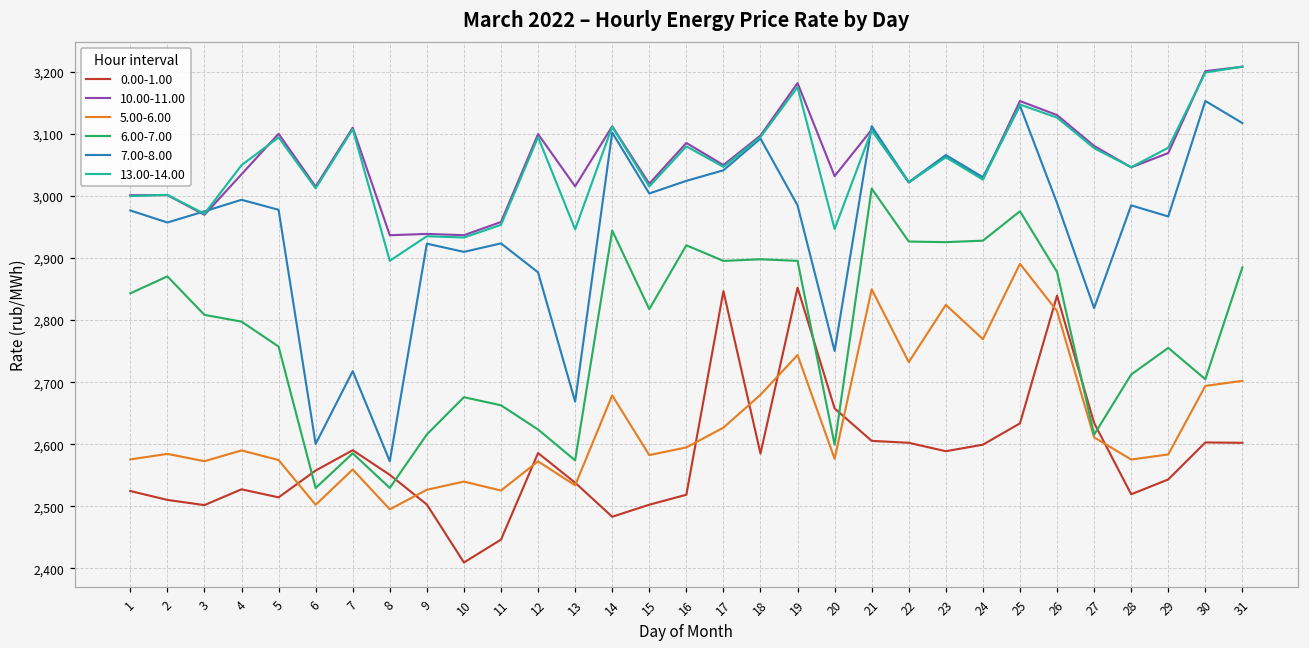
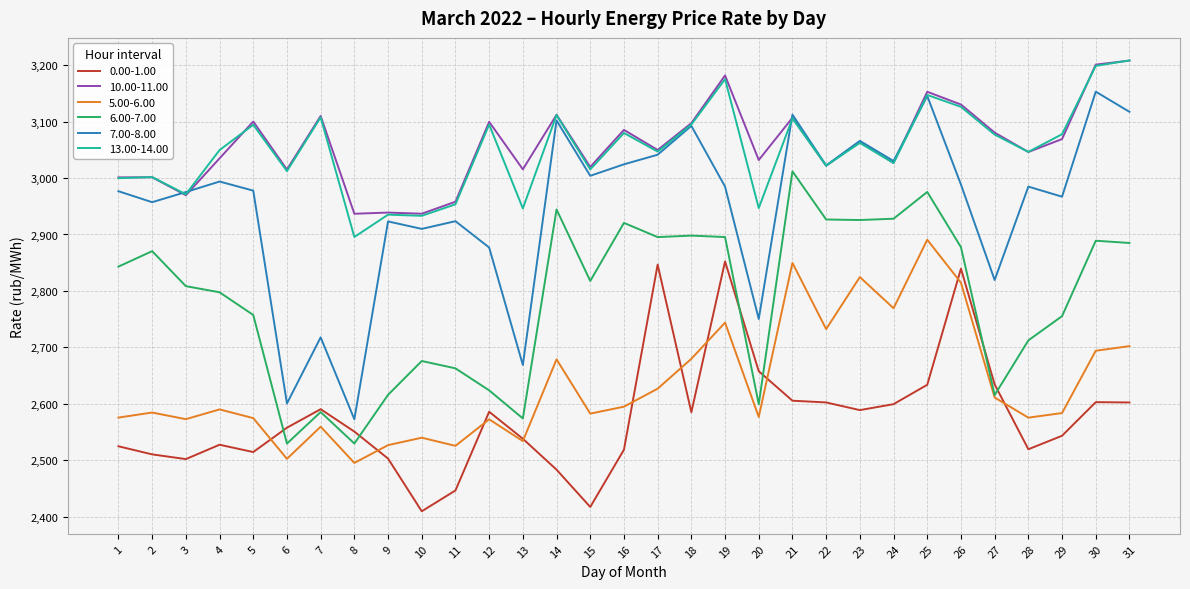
0.00-1.00, 15: 2,500 -> 2,420
6.00-7.00, 30: 2,700 -> 2,890
